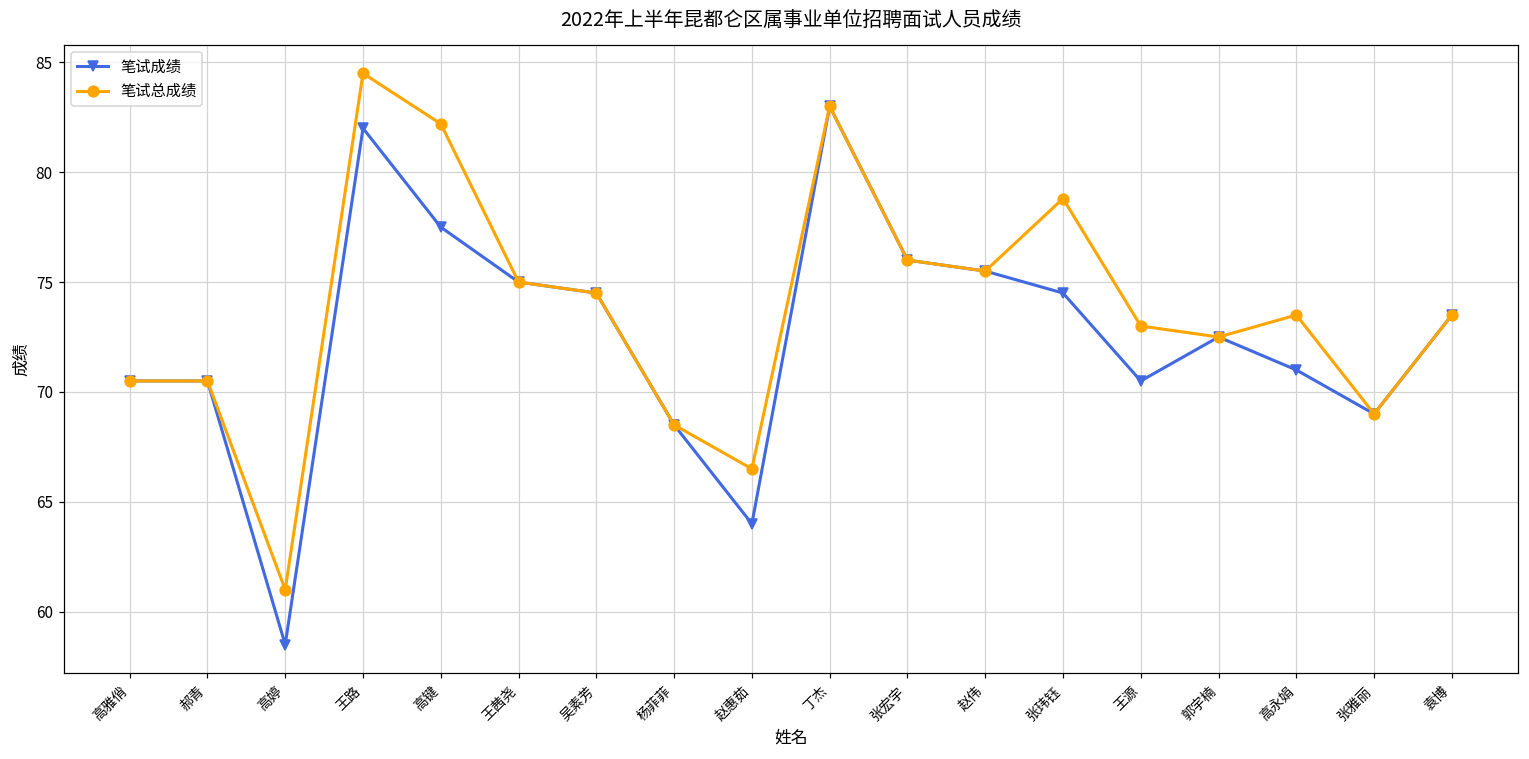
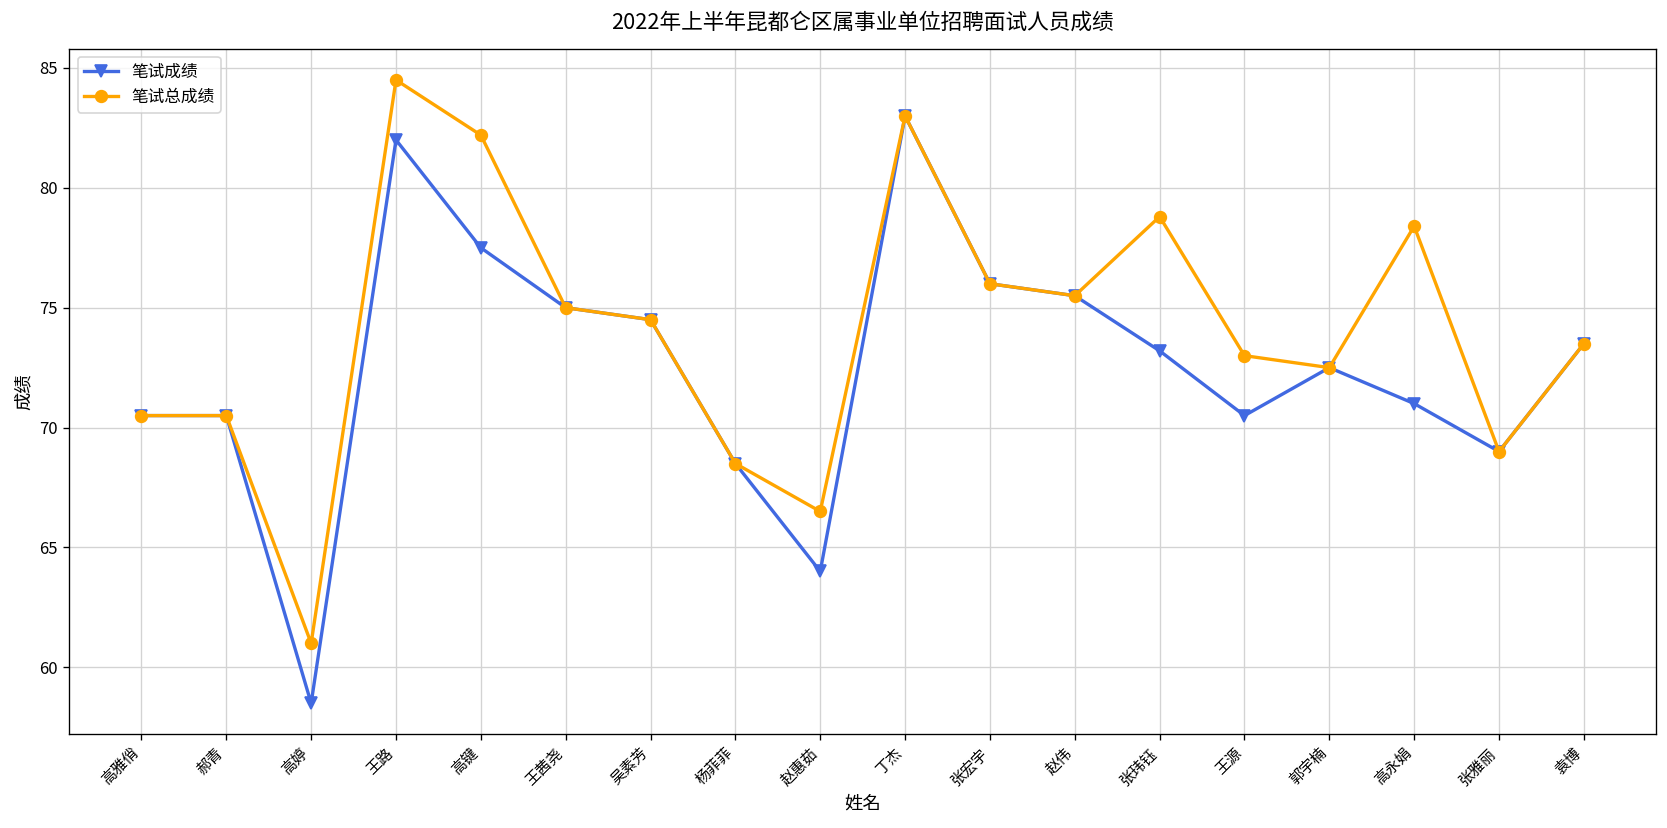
笔试成绩, 张玮钰: 74.5 -> 73.2
笔试总成绩, 高永娟: 73.5 -> 78.4
